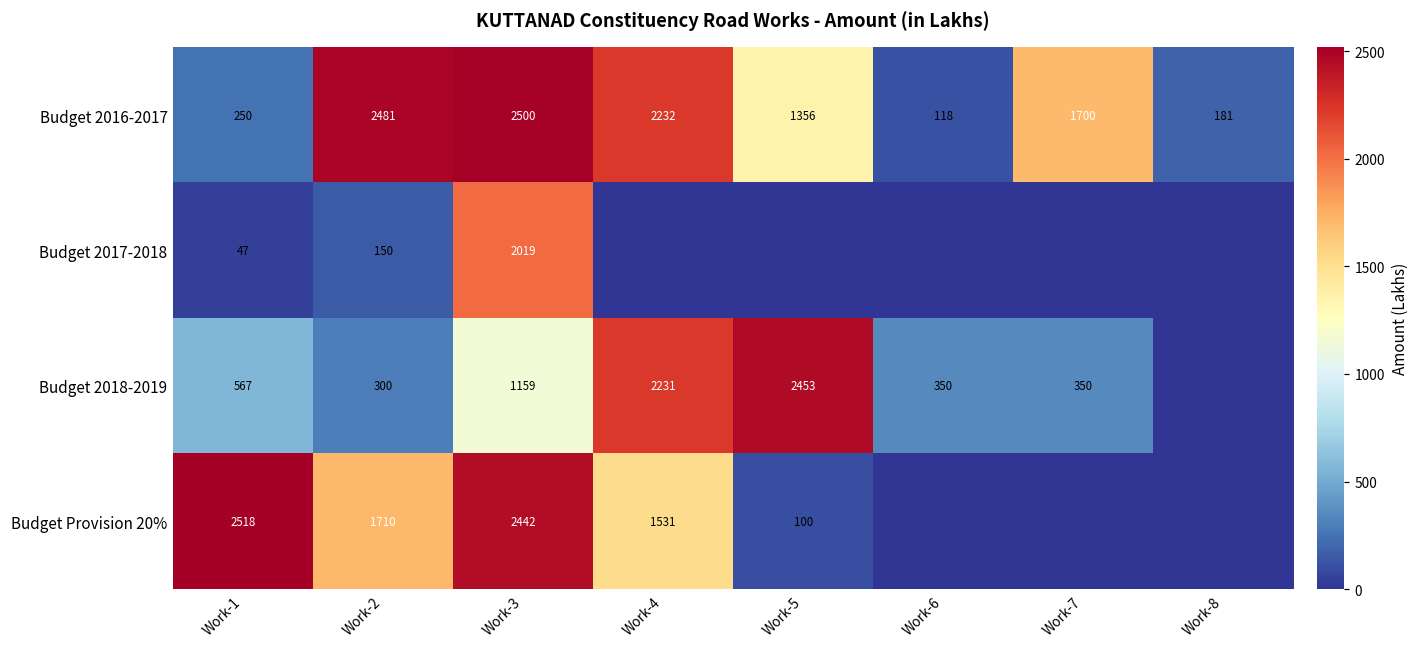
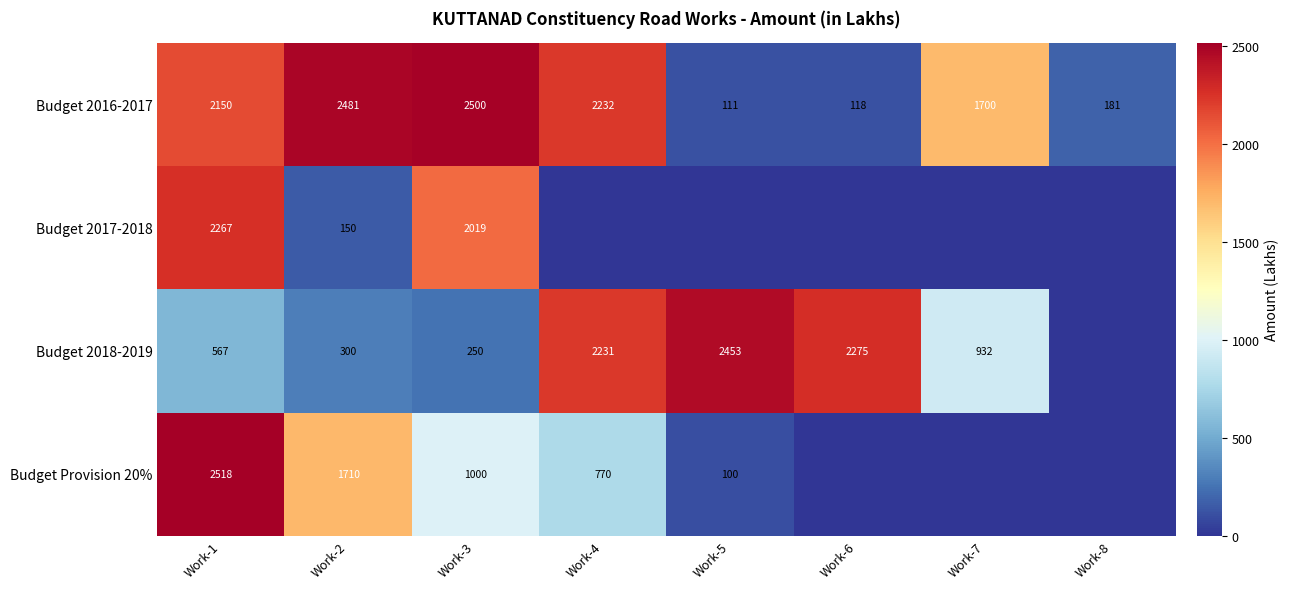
Budget 2016-2017, Work-1: 250 -> 2150
Budget 2016-2017, Work-5: 1356 -> 111
Budget 2017-2018, Work-1: 47 -> 2267
Budget 2018-2019, Work-3: 1159 -> 250
Budget 2018-2019, Work-6: 350 -> 2275
Budget 2018-2019, Work-7: 350 -> 932
Budget Provision 20%, Work-3: 2442 -> 1000
Budget Provision 20%, Work-4: 1531 -> 770
